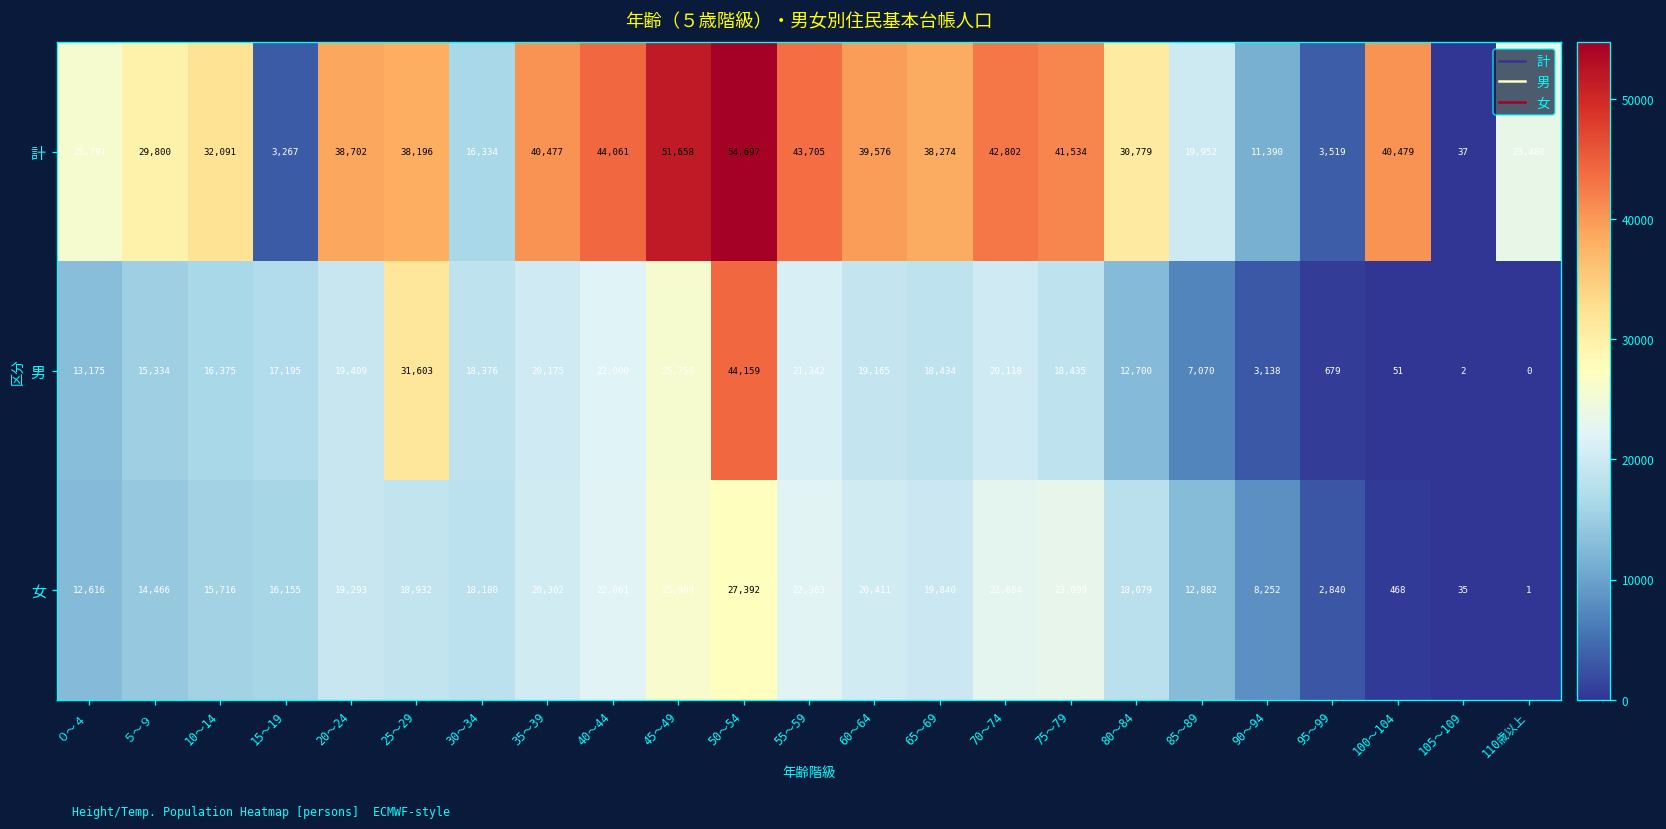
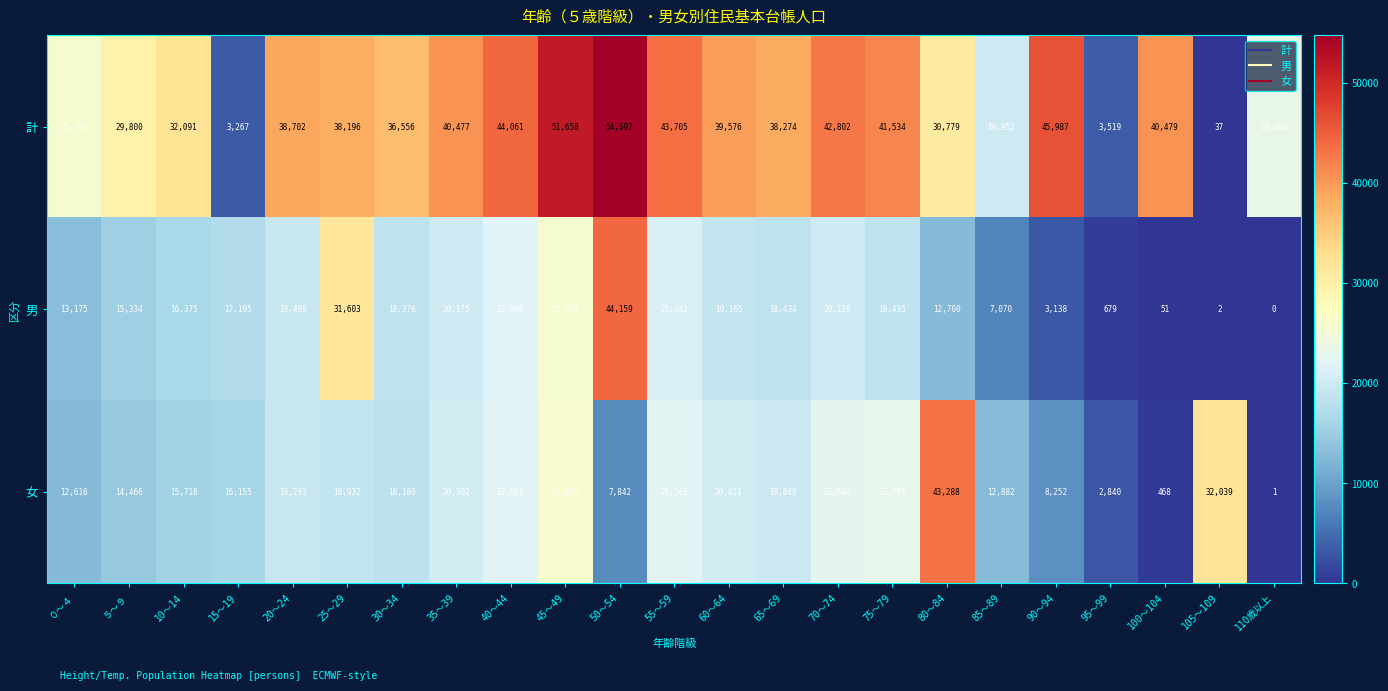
計, 30～34: 16,334 -> 36,556
計, 90～94: 11,390 -> 45,987
女, 50～54: 27,392 -> 7,842
女, 80～84: 18,079 -> 43,288
女, 105～109: 35 -> 32,039
